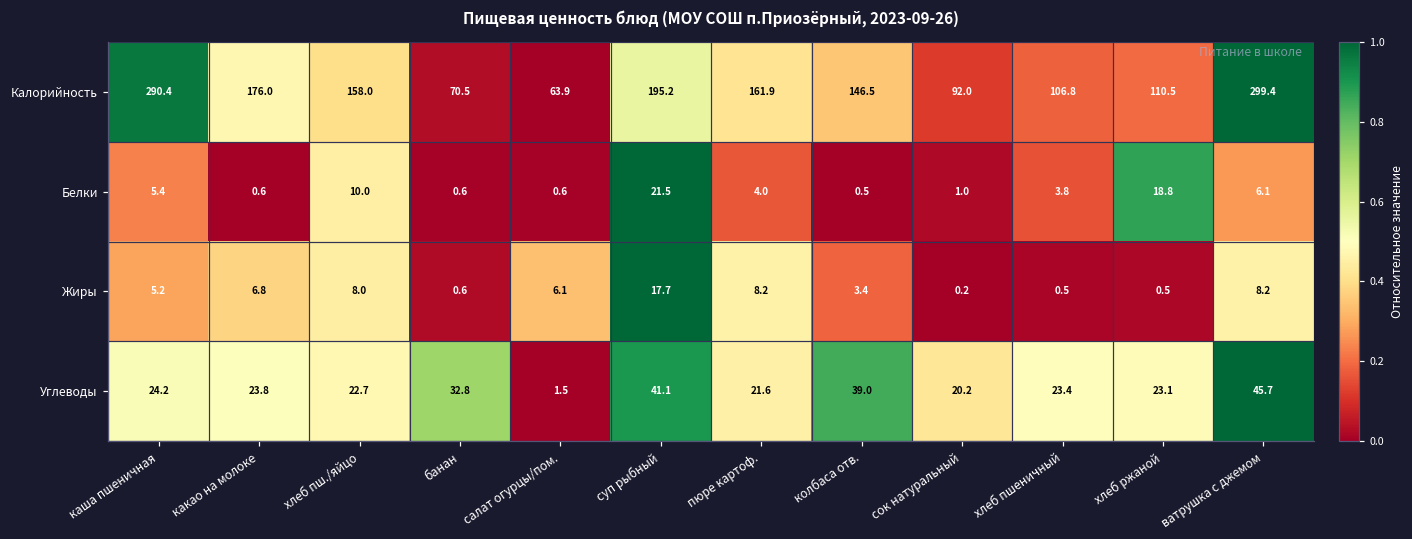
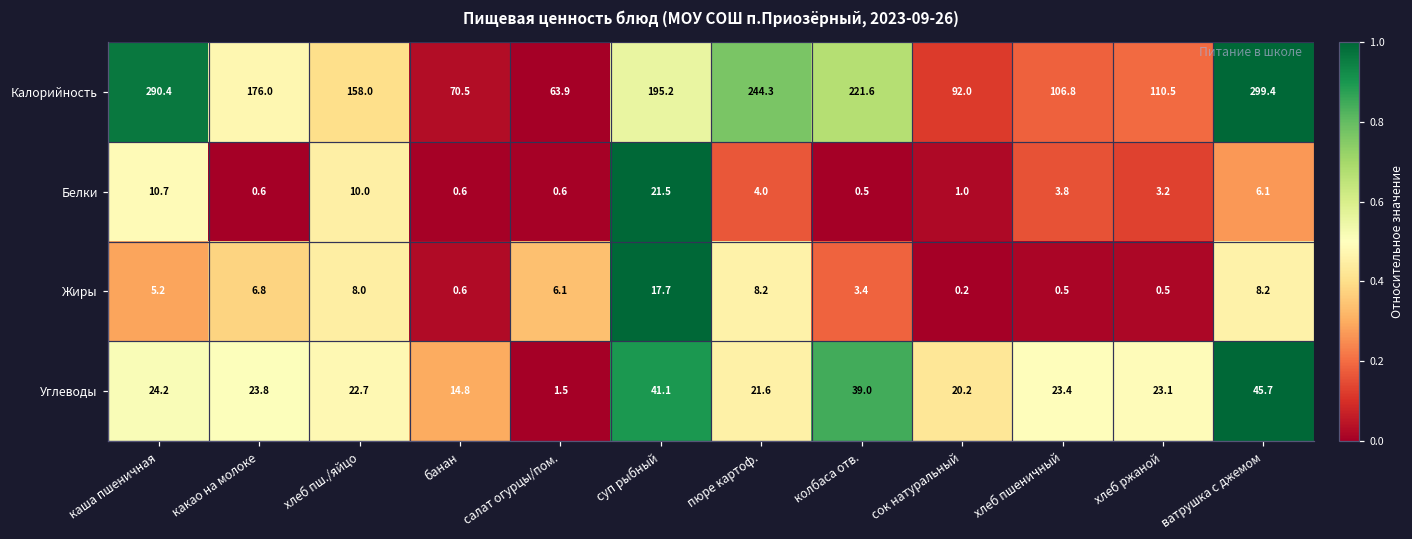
Калорийность, пюре картоф.: 161.9 -> 244.3
Калорийность, колбаса отв.: 146.5 -> 221.6
Белки, каша пшеничная: 5.4 -> 10.7
Белки, хлеб ржаной: 18.8 -> 3.2
Углеводы, банан: 32.8 -> 14.8
